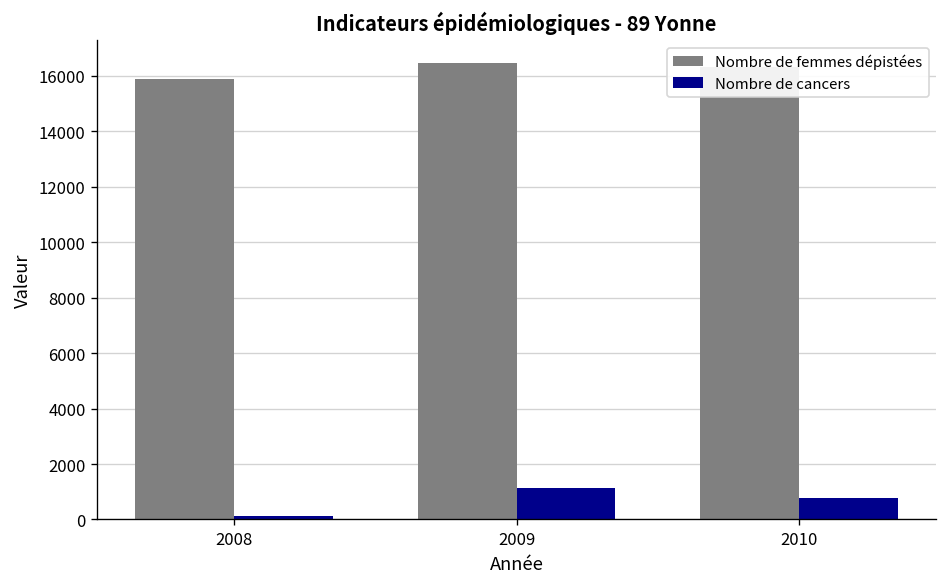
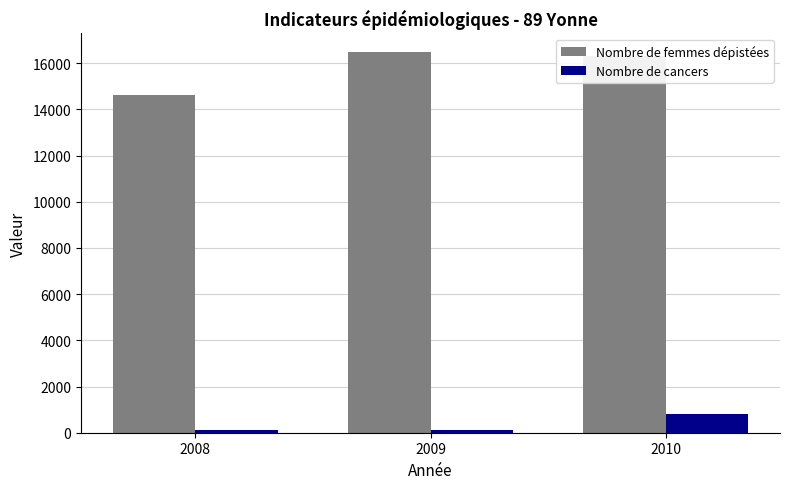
Nombre de femmes dépistées, 2008: 15900 -> 14600
Nombre de cancers, 2009: 1100 -> 100
